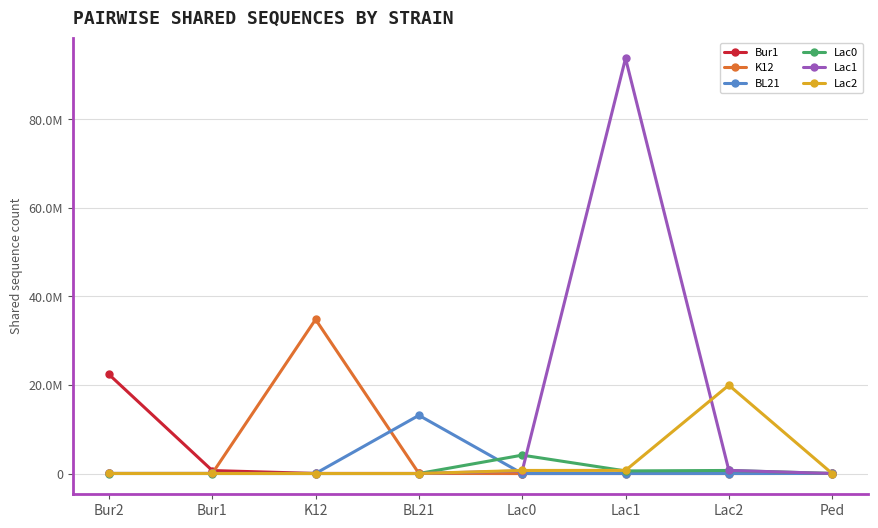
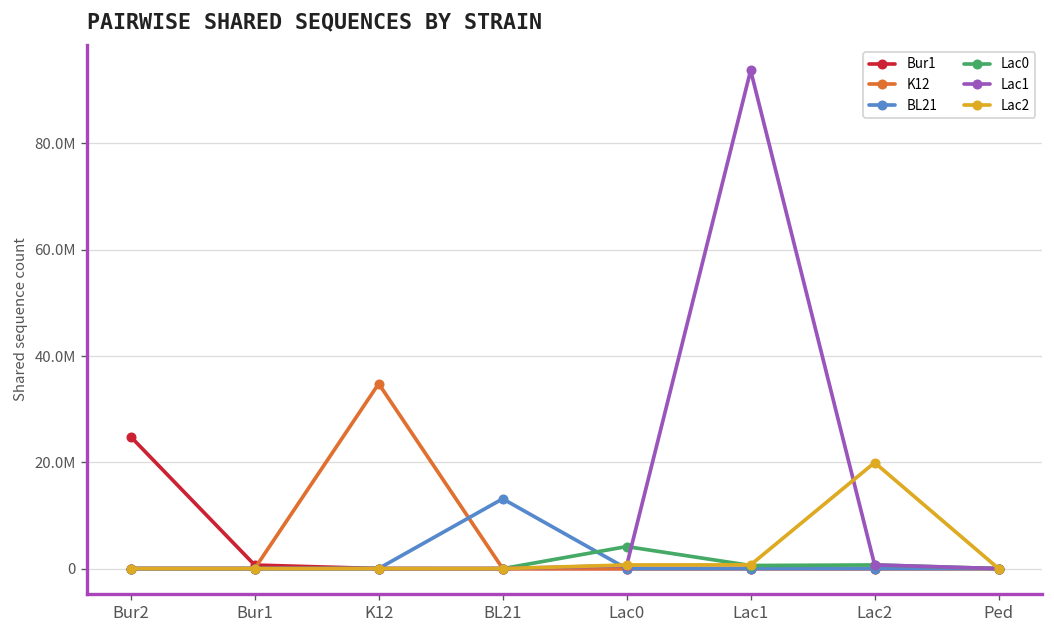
Bur1, Bur2: 22000000 -> 25000000
